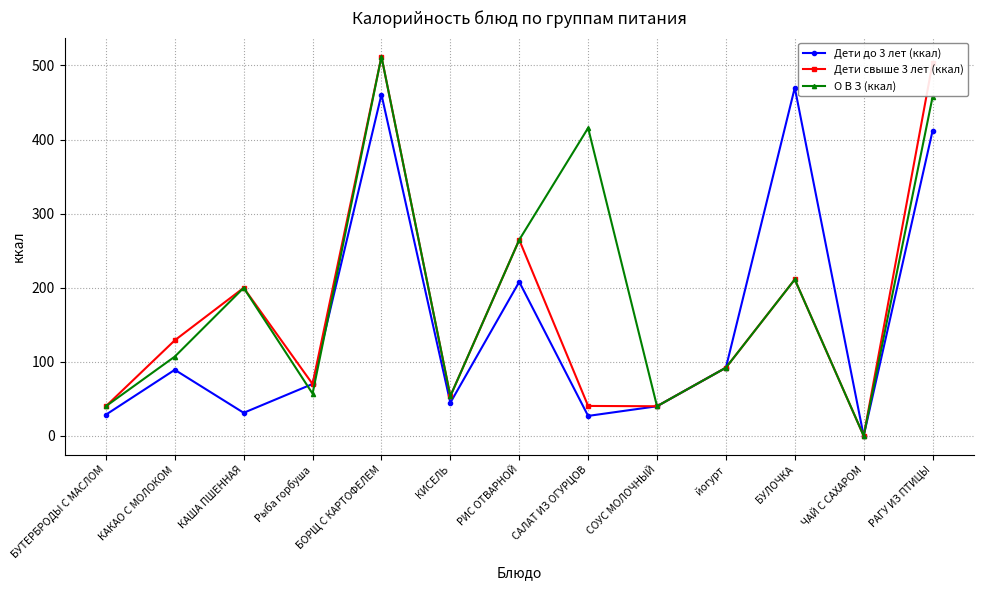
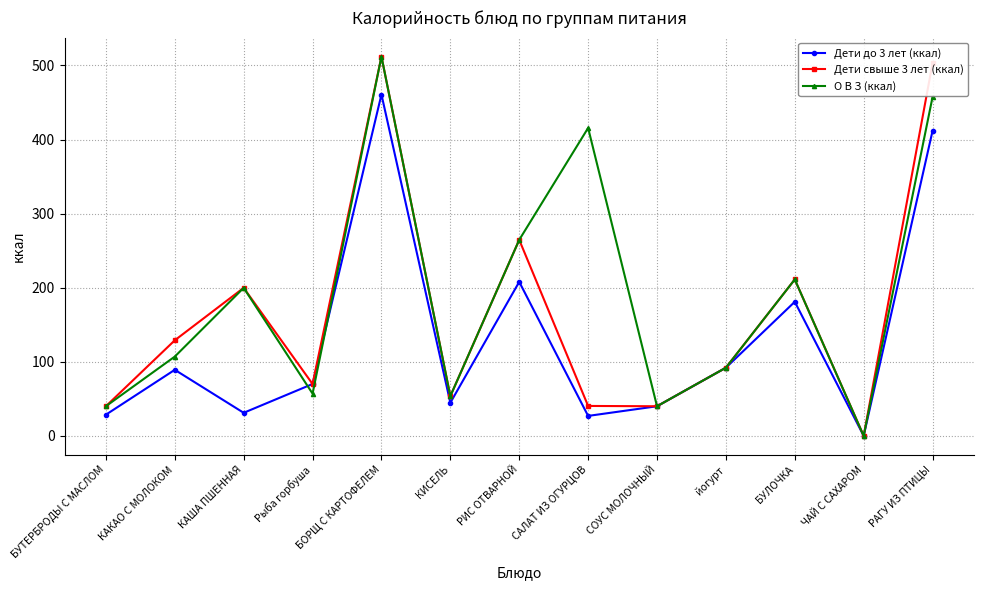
Дети до 3 лет (ккал), БУЛОЧКА: 470 -> 180
